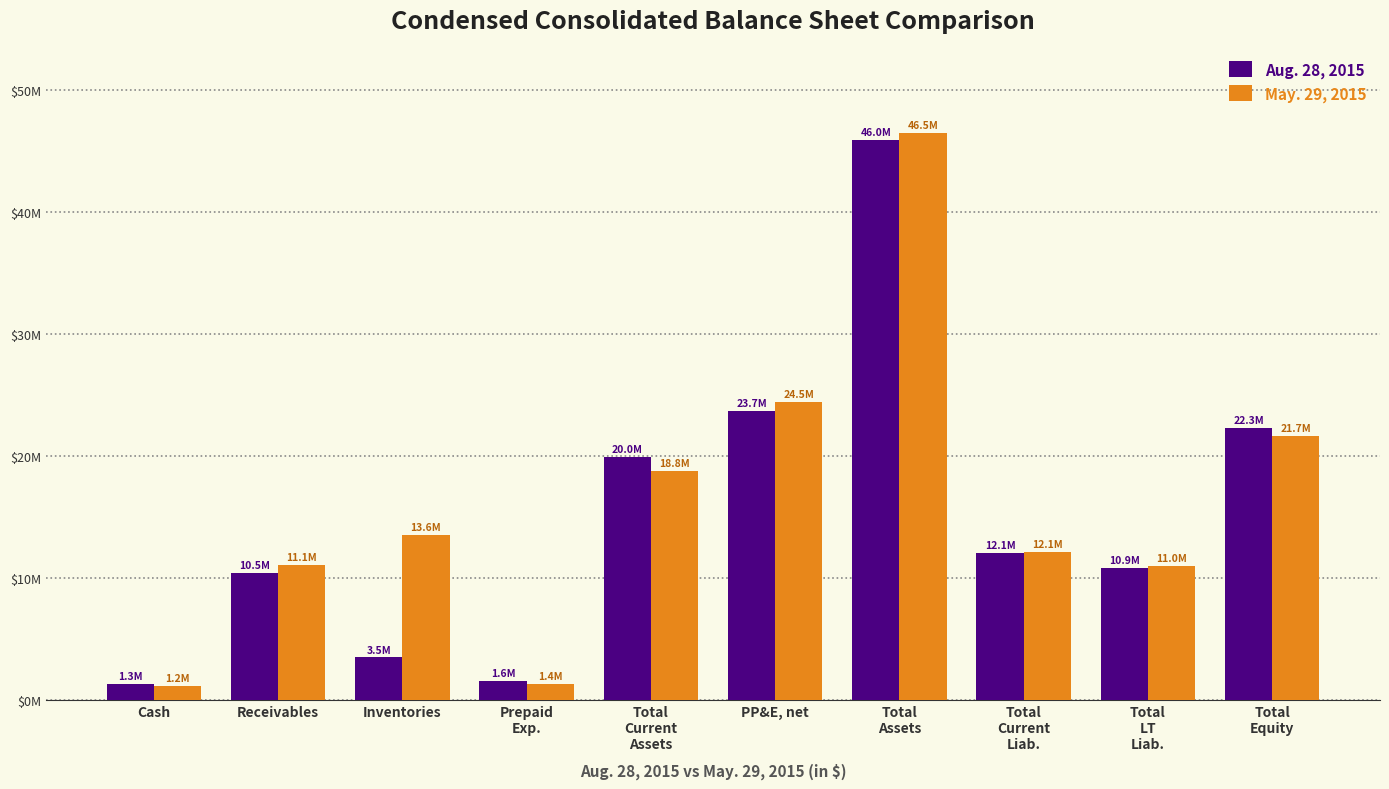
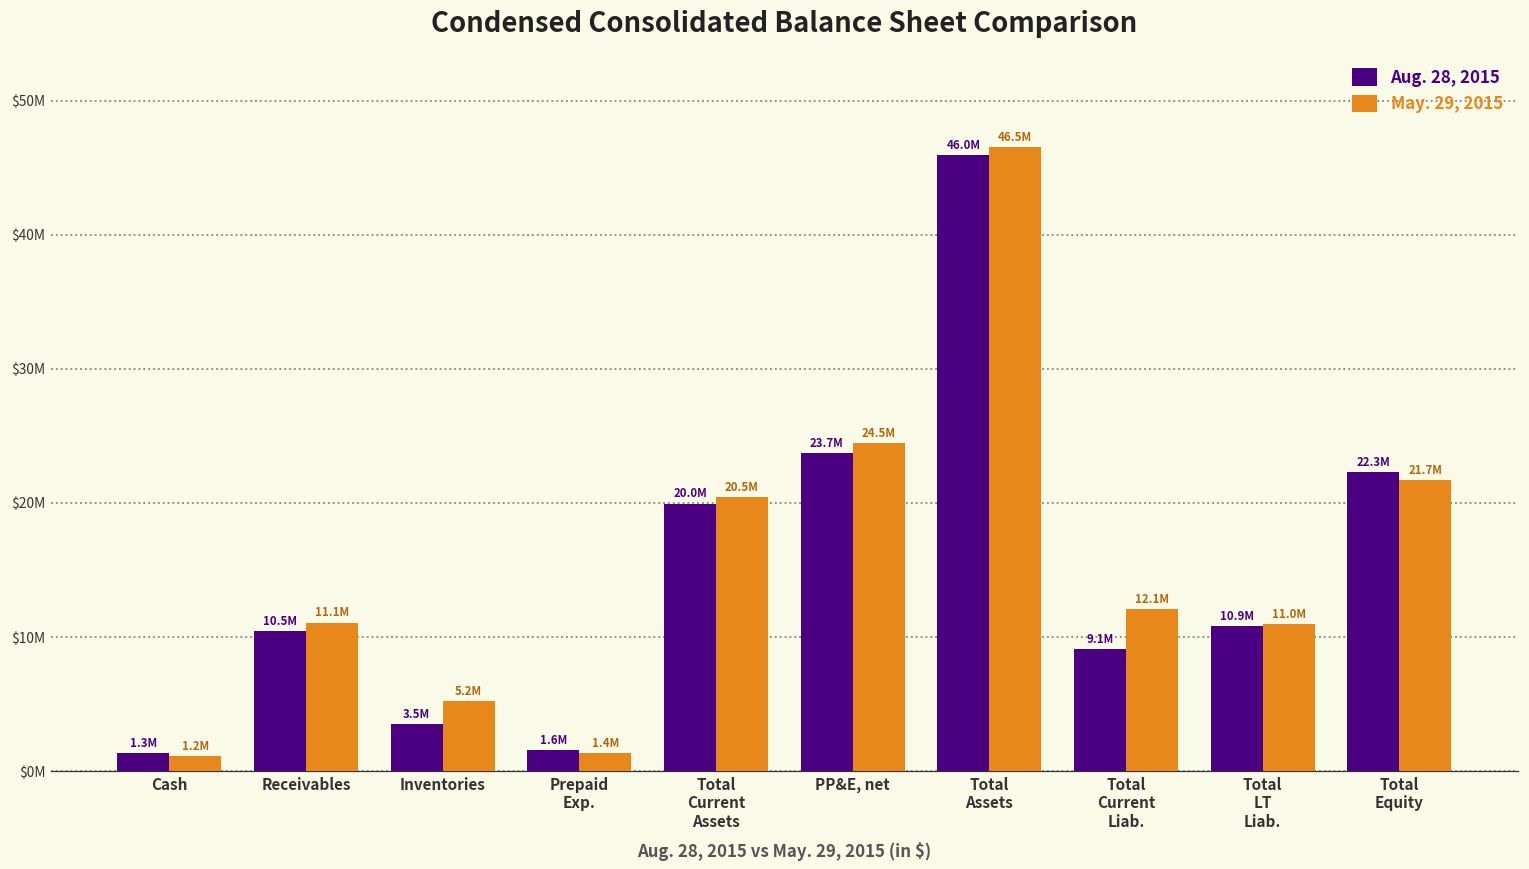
May. 29, 2015, Inventories: 13.6M -> 5.2M
May. 29, 2015, Total Current Assets: 18.8M -> 20.5M
Aug. 28, 2015, Total Current Liab.: 12.1M -> 9.1M
